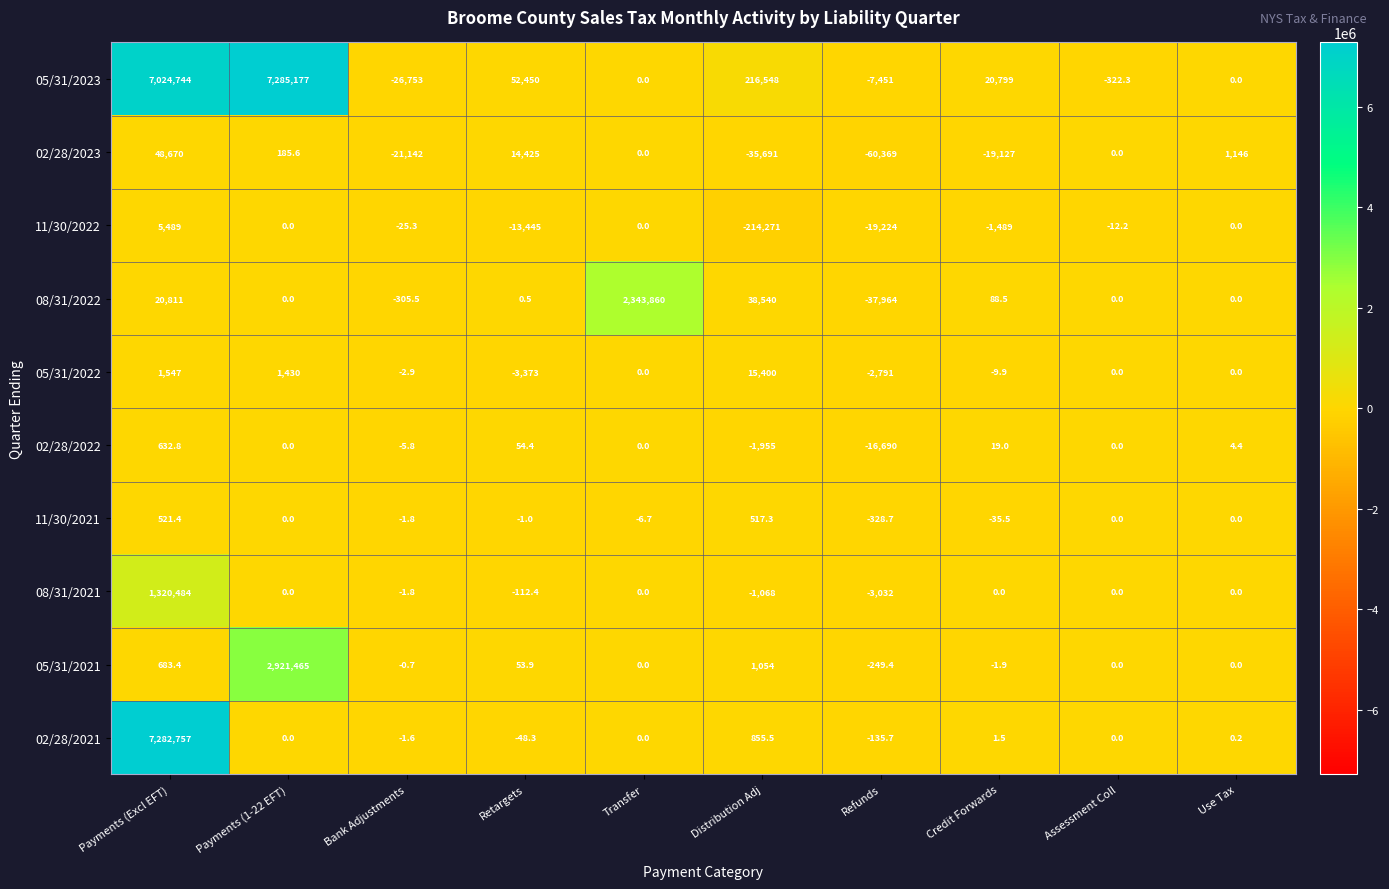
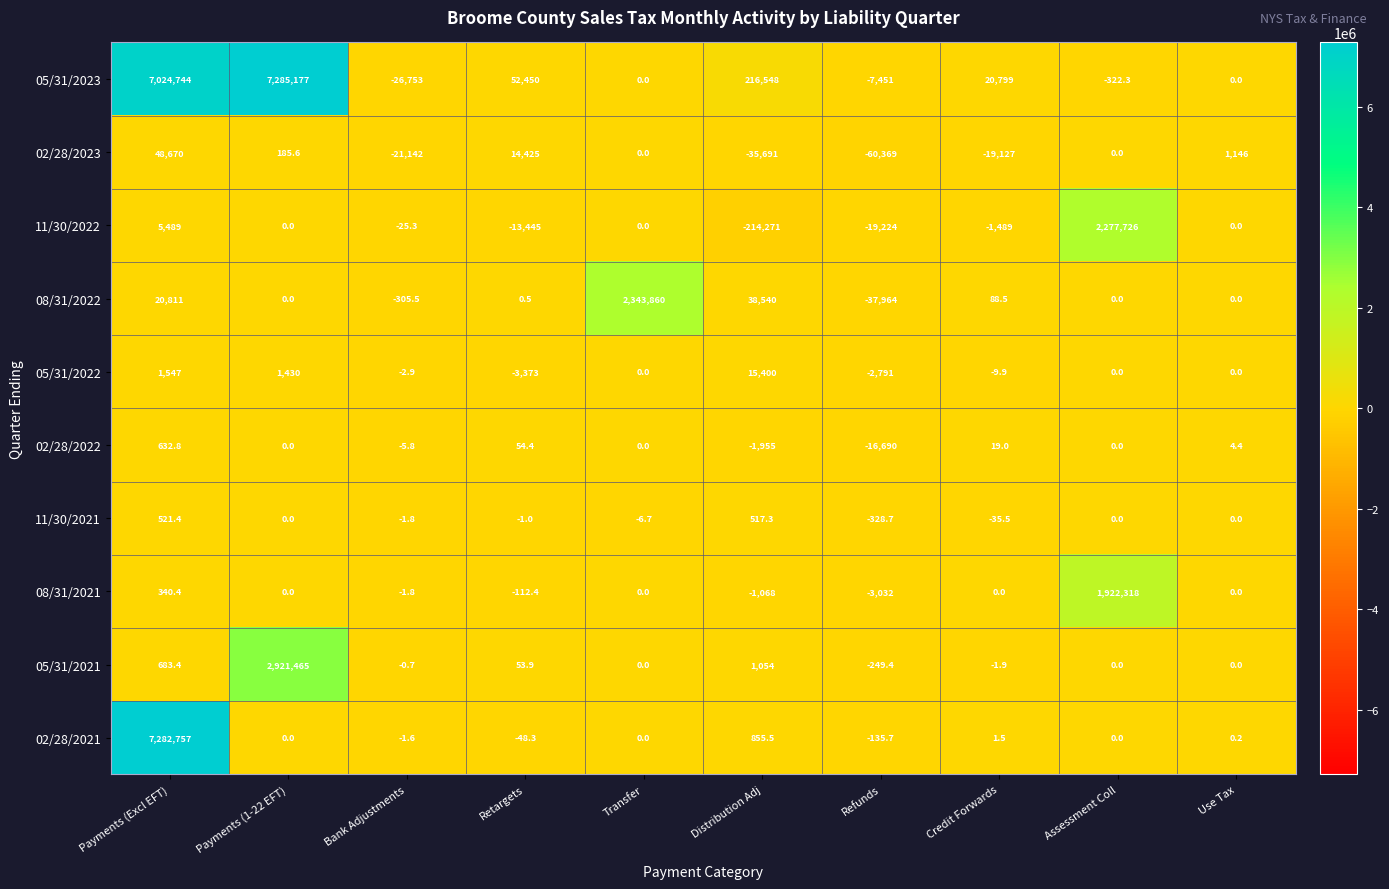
11/30/2022, Assessment Coll: -12.2 -> 2,277,726
08/31/2021, Payments (Excl EFT): 1,320,484 -> 340.4
08/31/2021, Assessment Coll: 0.0 -> 1,922,318
